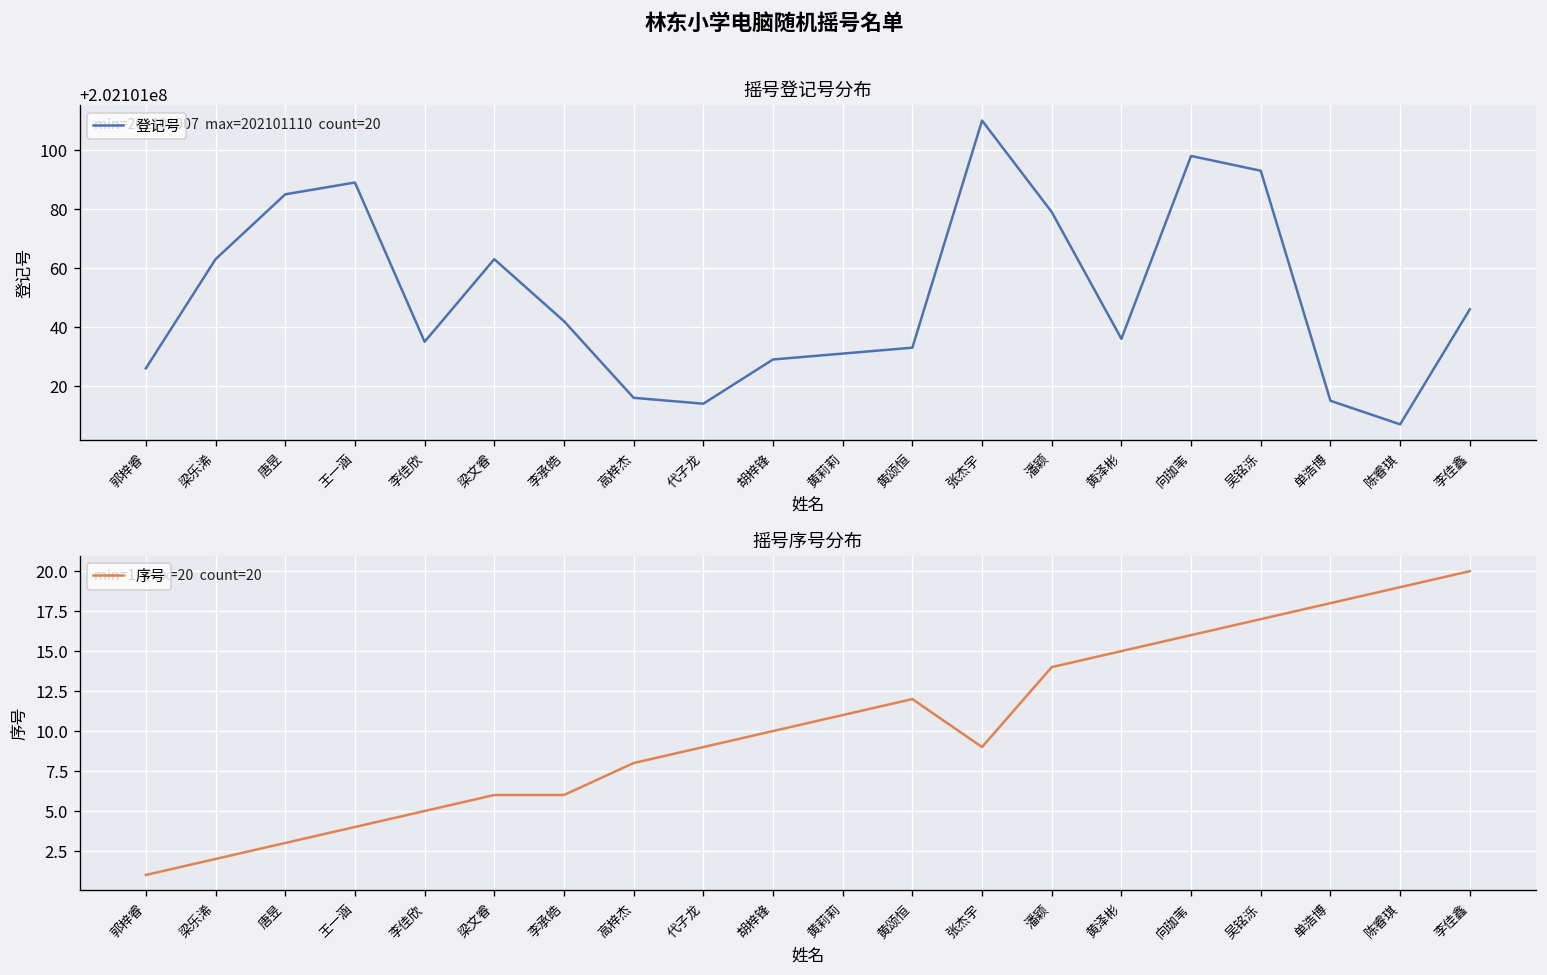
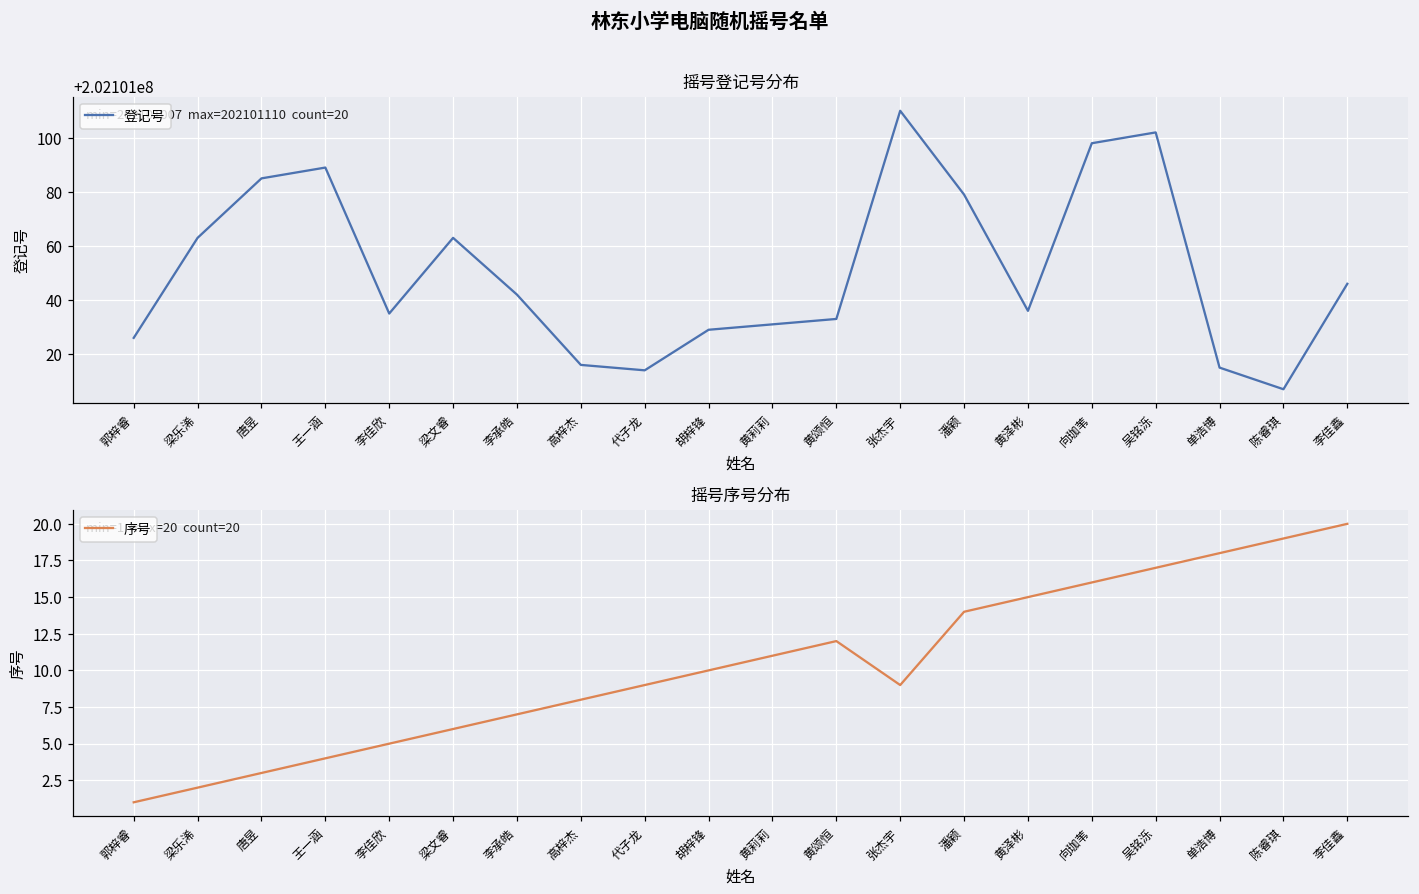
摇号登记号分布, 吴铭泺: 202101093 -> 202101102
摇号序号分布, 李承皓: 6 -> 7
